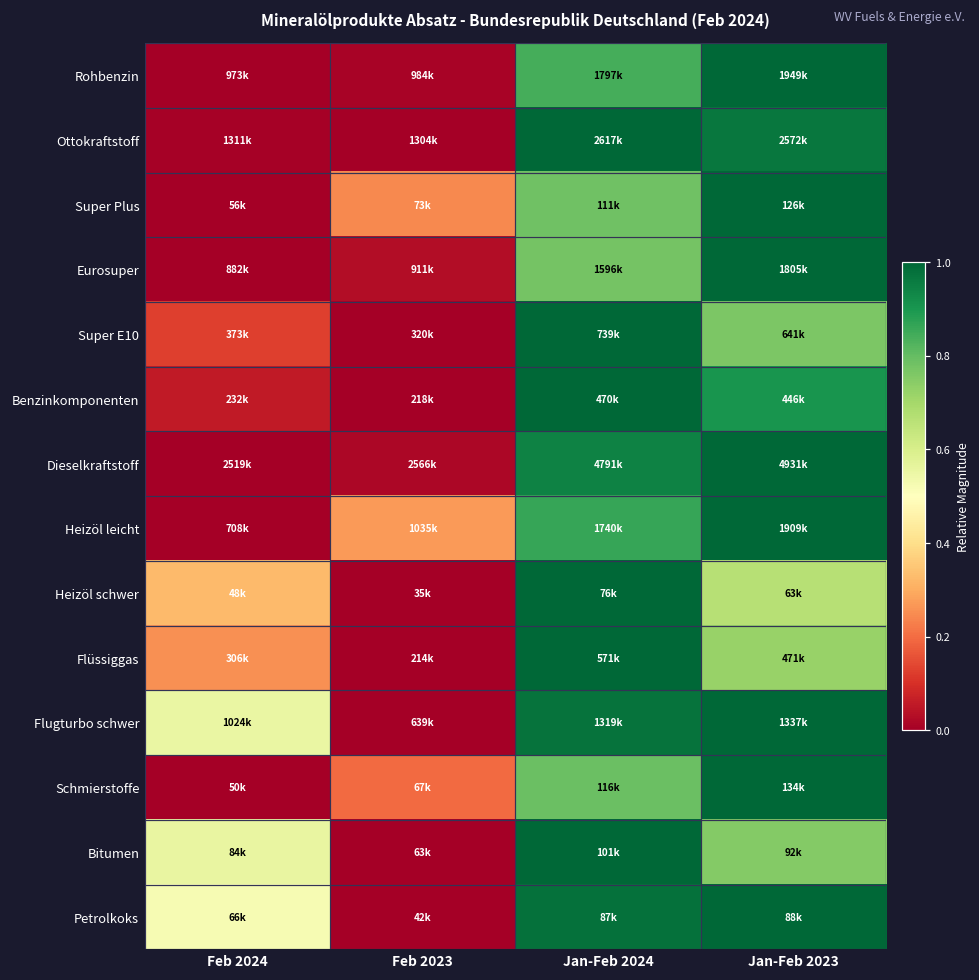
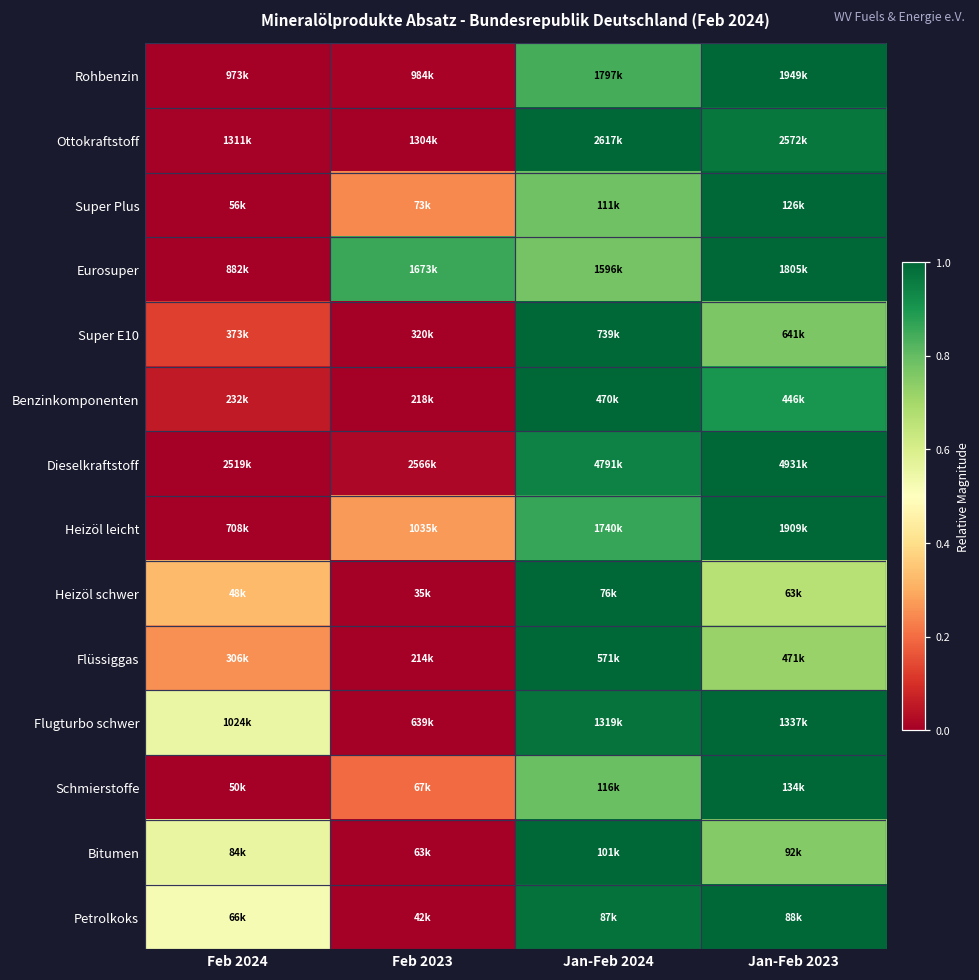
Eurosuper, Feb 2023: 911k -> 1673k
